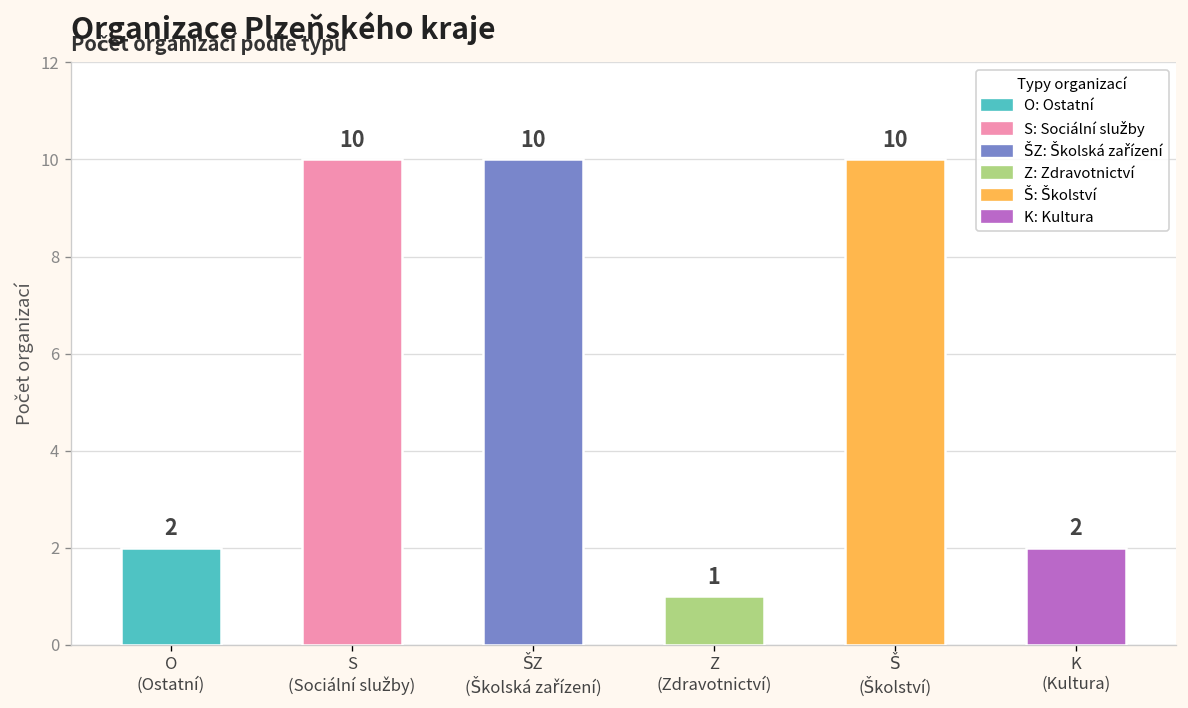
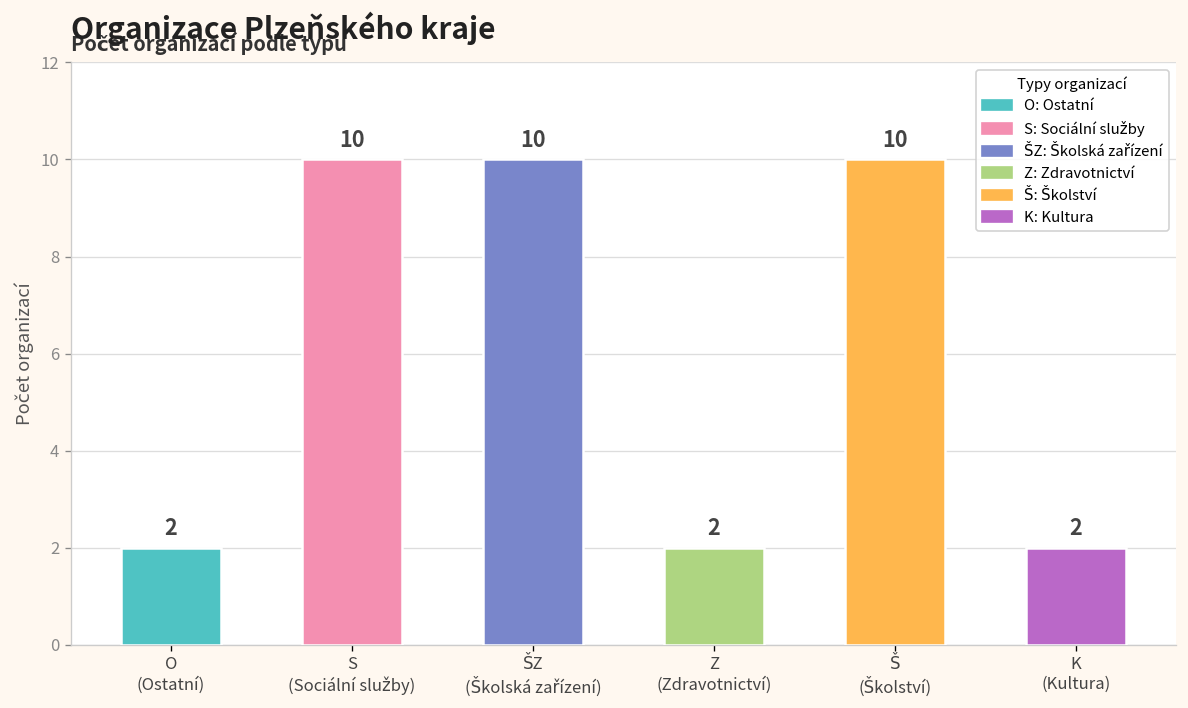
Z (Zdravotnictví): 1 -> 2
